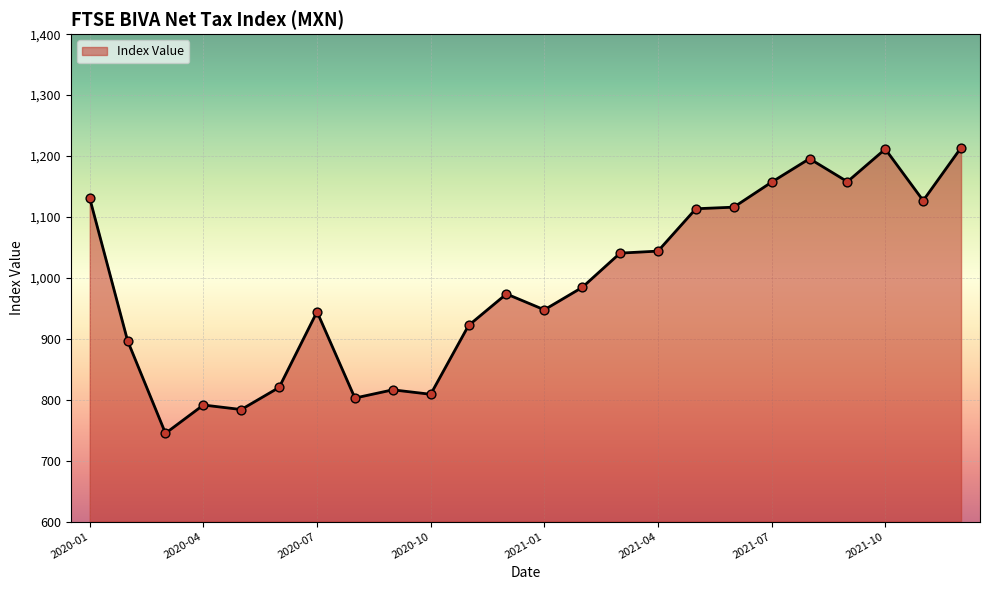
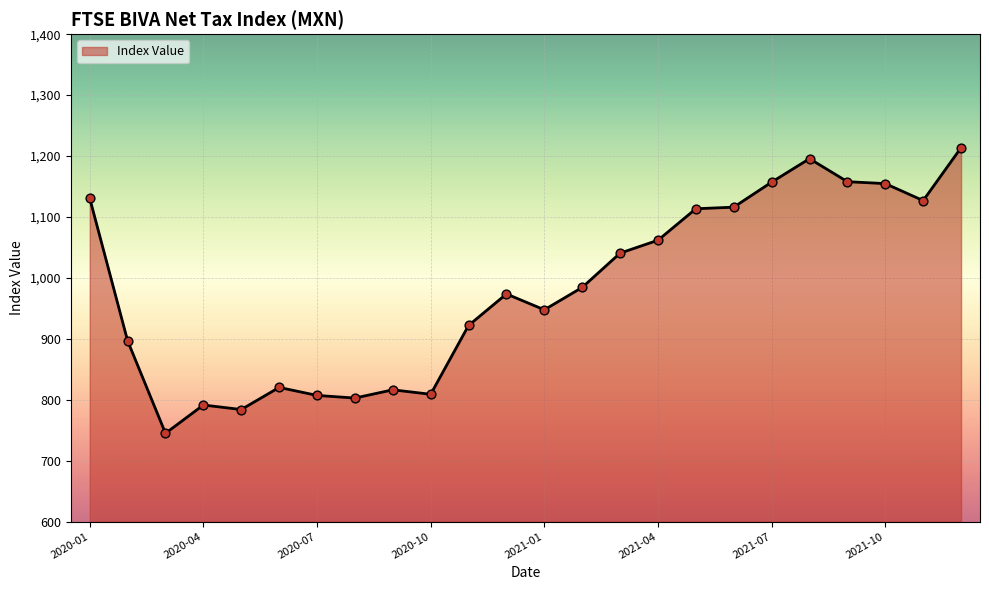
2020-07: 940 -> 810
2021-04: 1,040 -> 1,060
2021-10: 1,210 -> 1,150
